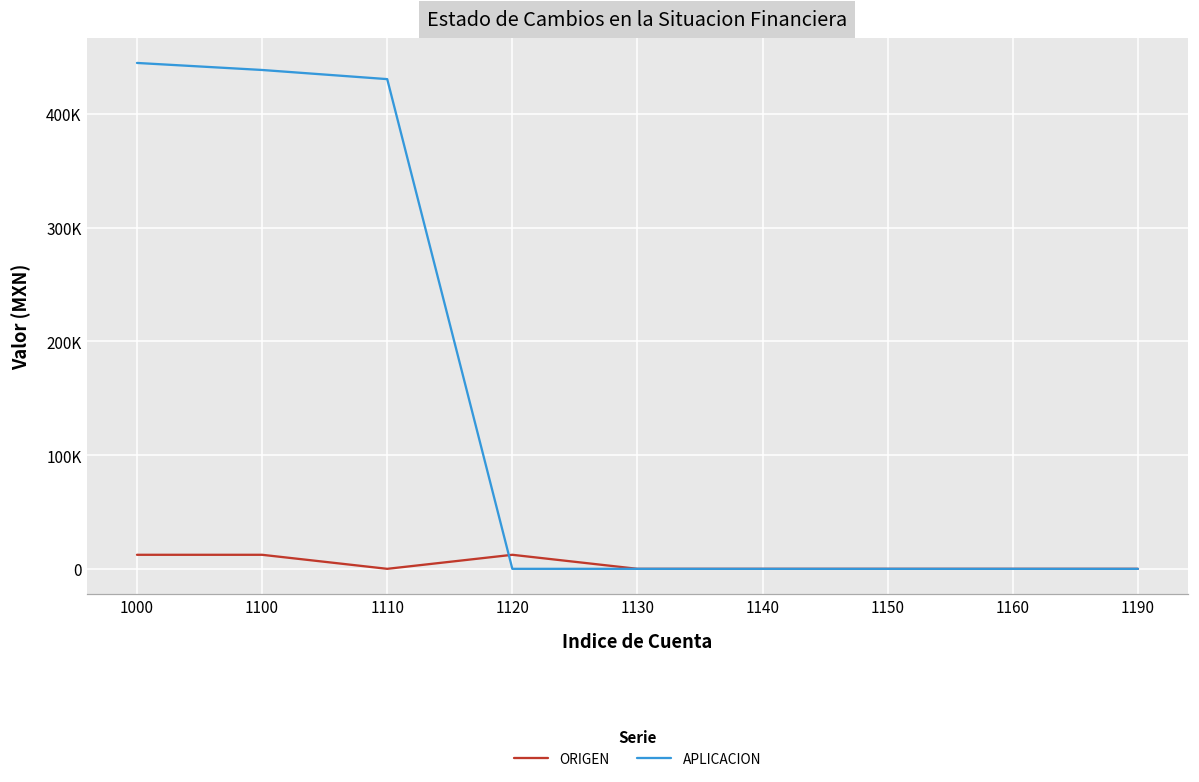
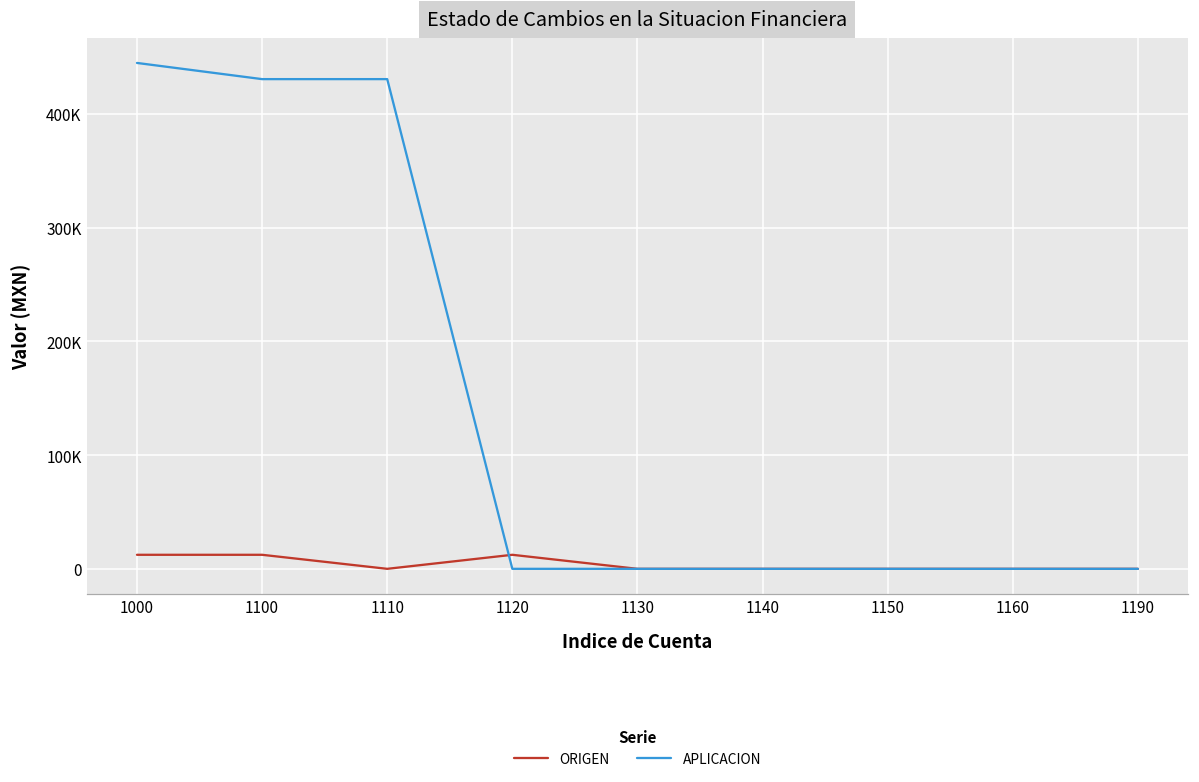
APLICACION, 1100: 439000 -> 430000
